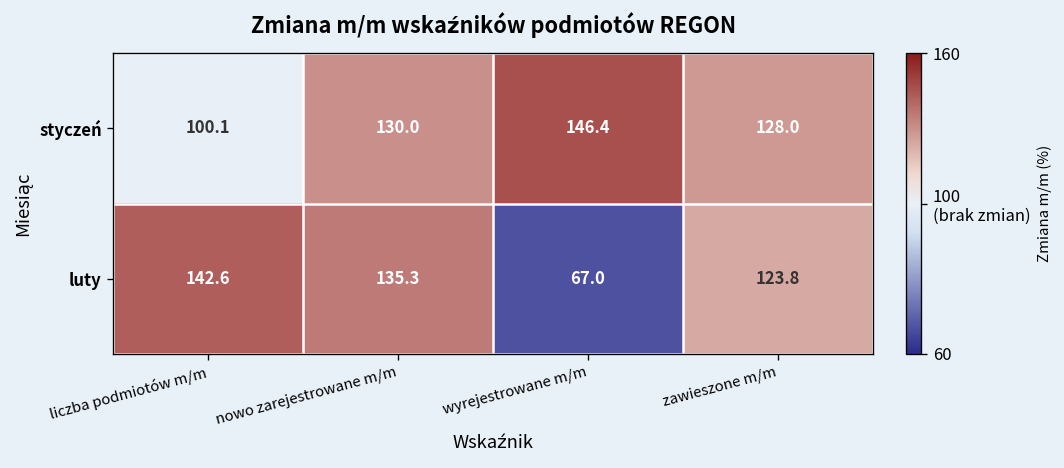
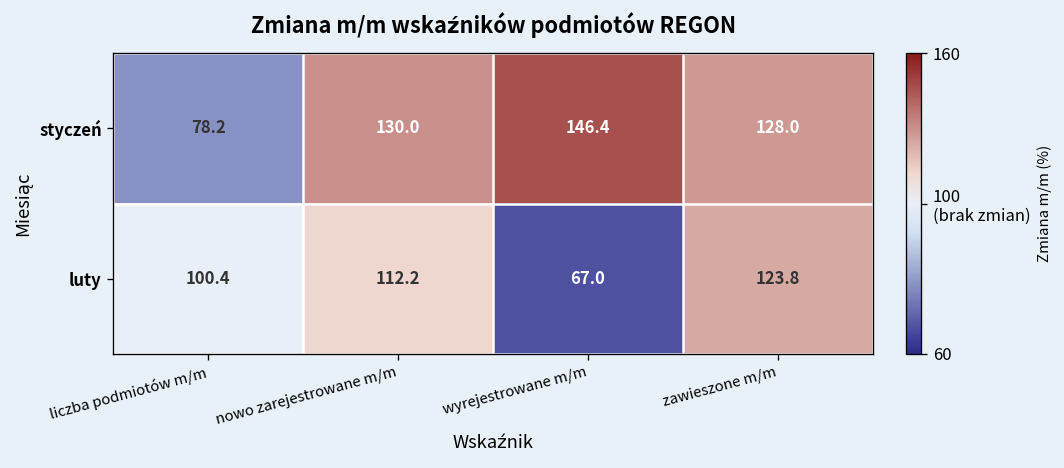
styczeń, liczba podmiotów m/m: 100.1 -> 78.2
luty, liczba podmiotów m/m: 142.6 -> 100.4
luty, nowo zarejestrowane m/m: 135.3 -> 112.2
